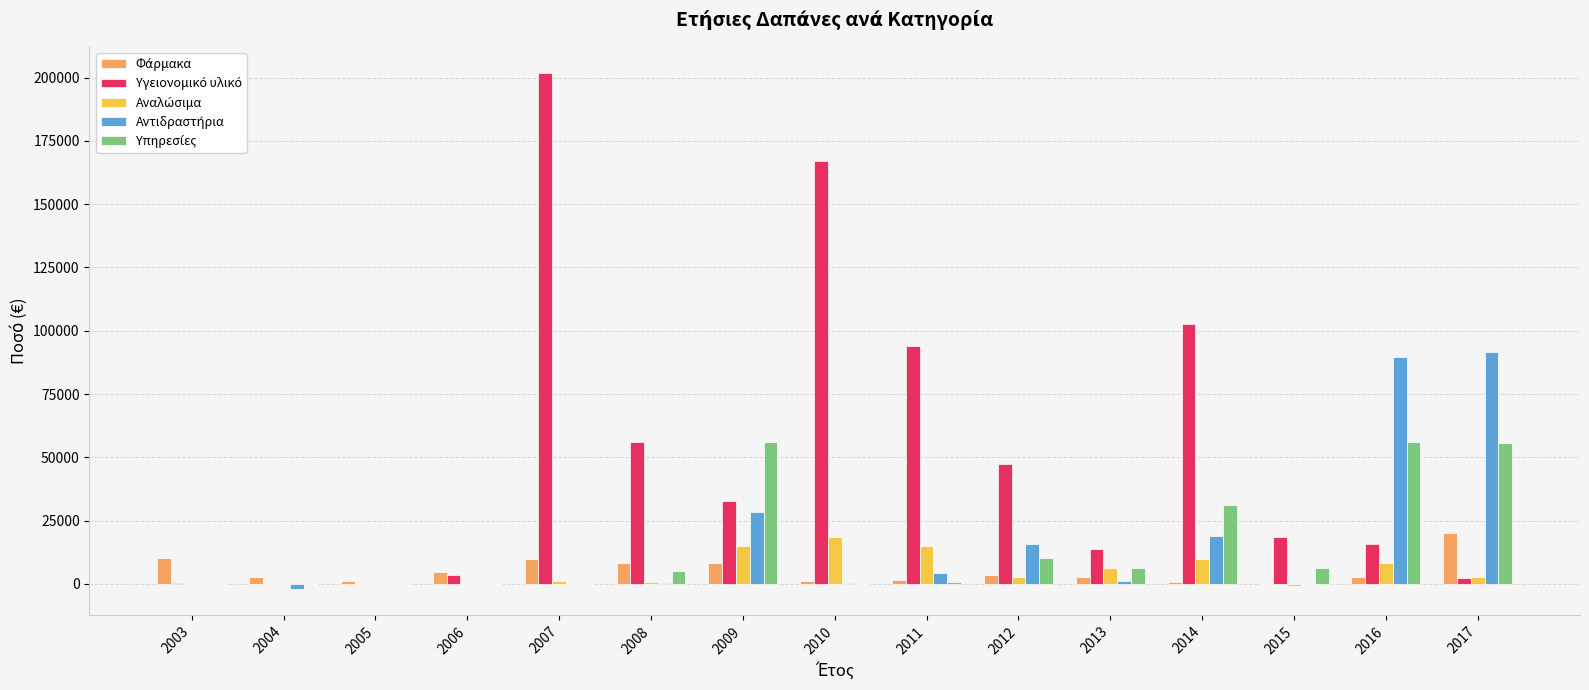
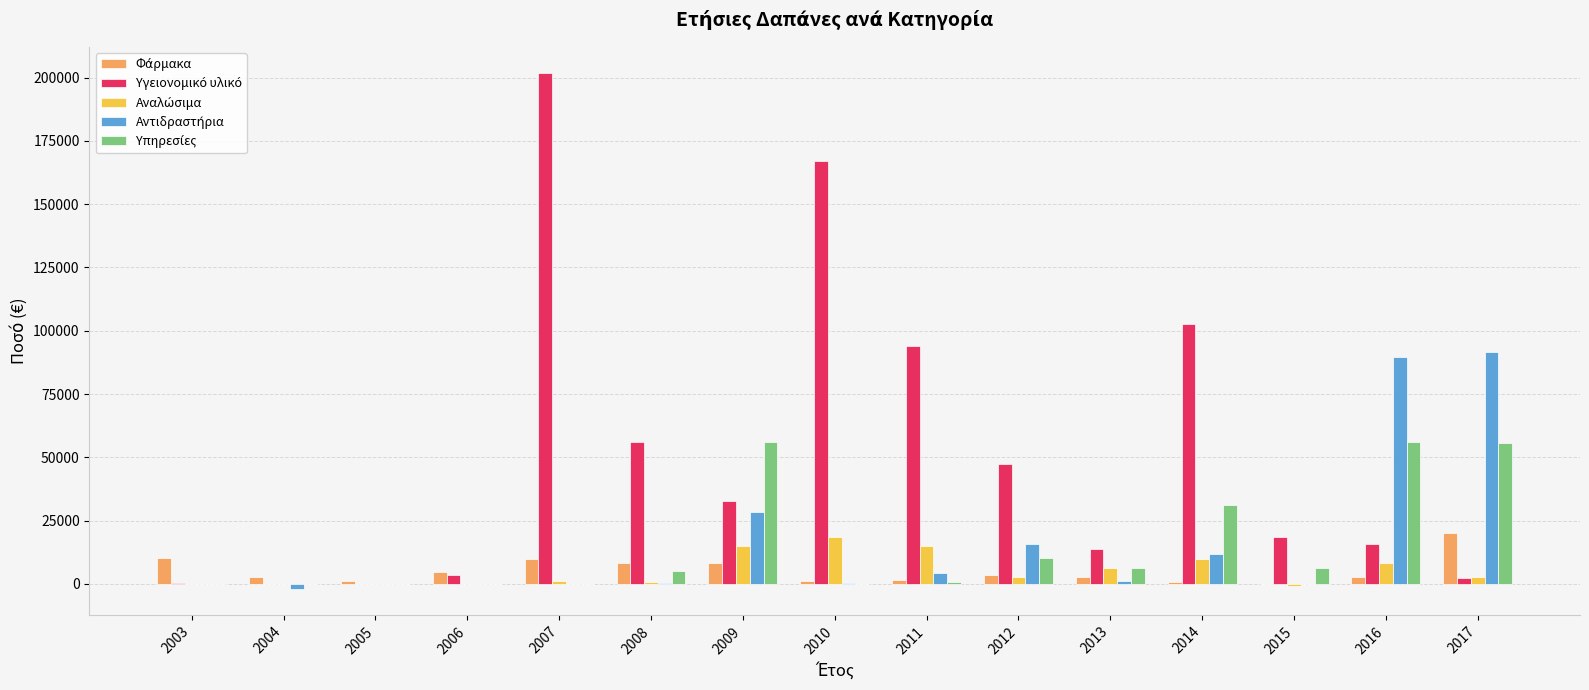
Αντιδραστήρια, 2014: 19000 -> 12000
